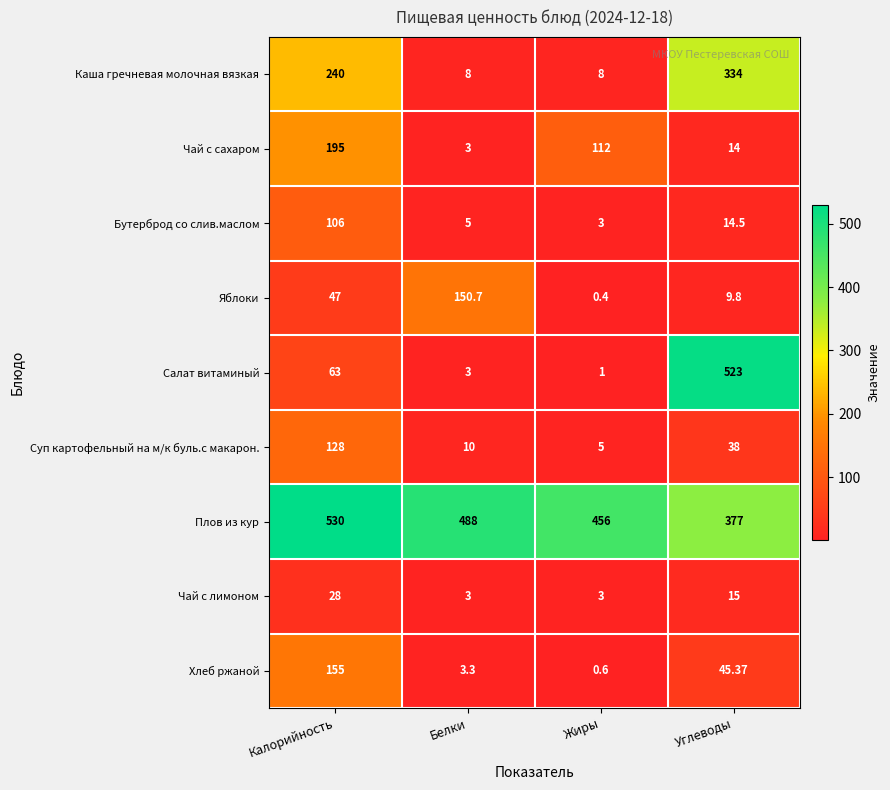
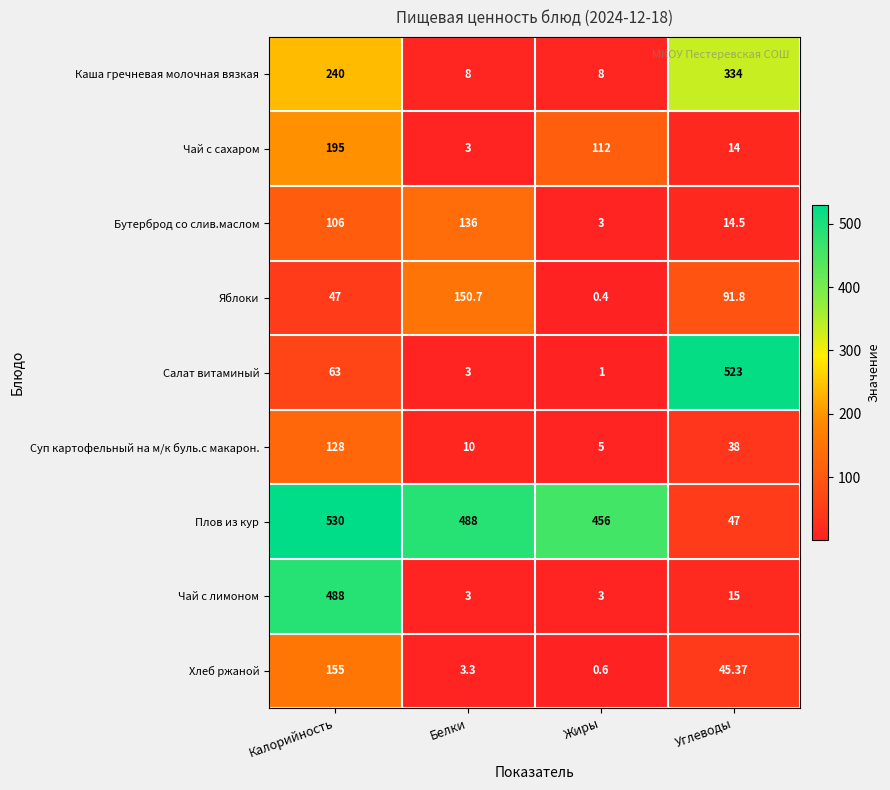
Бутерброд со слив.маслом, Белки: 5 -> 136
Яблоки, Углеводы: 9.8 -> 91.8
Плов из кур, Углеводы: 377 -> 47
Чай с лимоном, Калорийность: 28 -> 488
